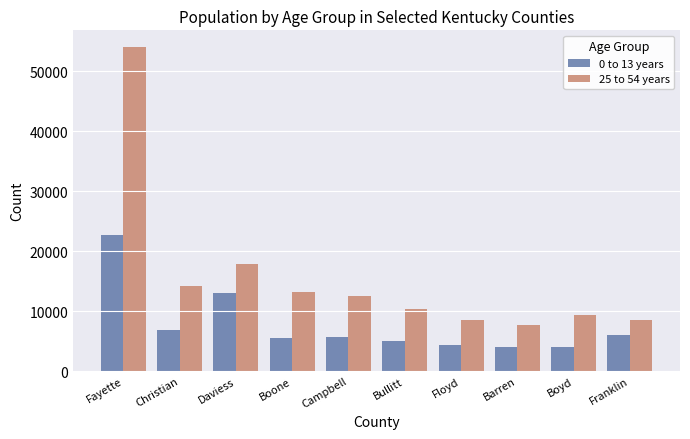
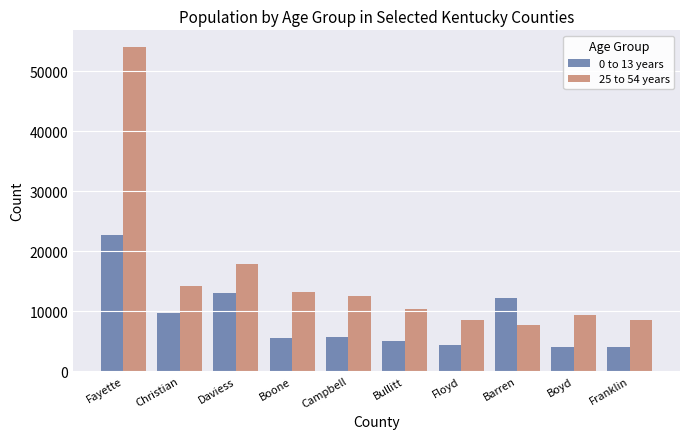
0 to 13 years, Christian: 7000 -> 10000
0 to 13 years, Barren: 4000 -> 12000
0 to 13 years, Franklin: 6000 -> 4000
